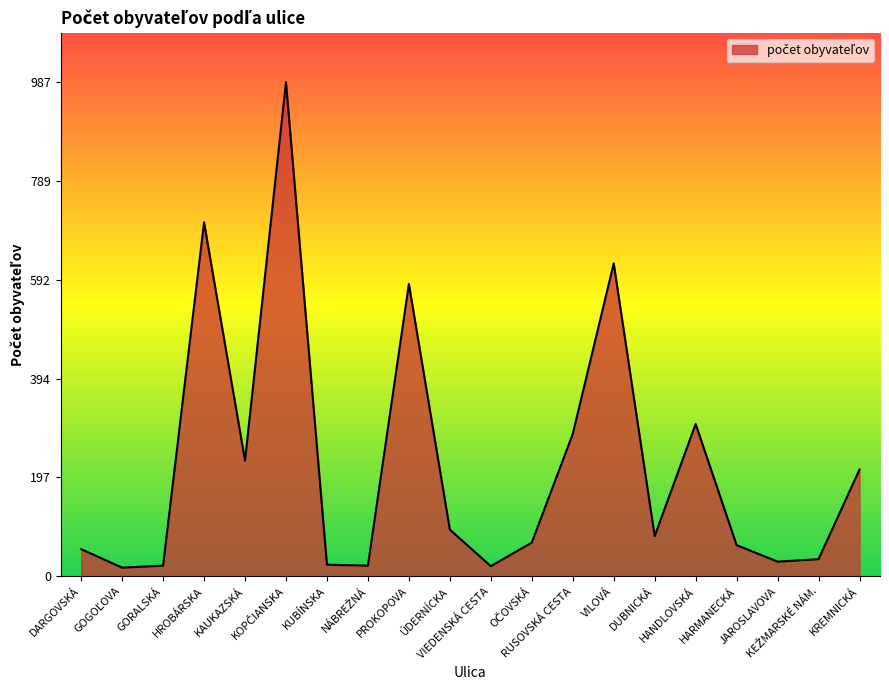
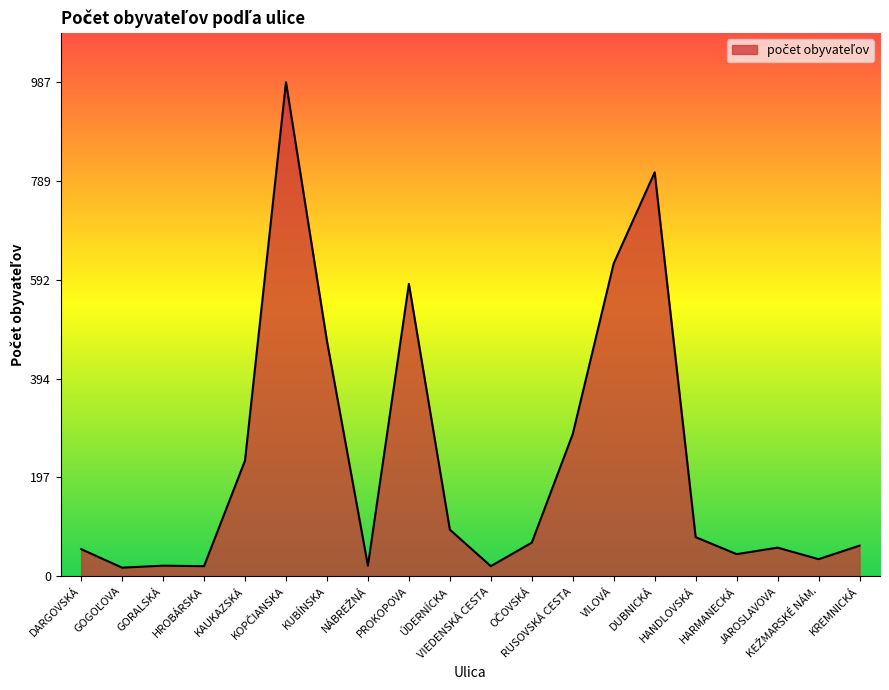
HROBÁRSKA: 710 -> 20
KUBÍNSKA: 20 -> 470
DUBNICKÁ: 80 -> 810
HANDLOVSKÁ: 300 -> 80
HARMANECKÁ: 60 -> 40
JAROSLAVOVA: 30 -> 60
KREMNICKÁ: 210 -> 60
